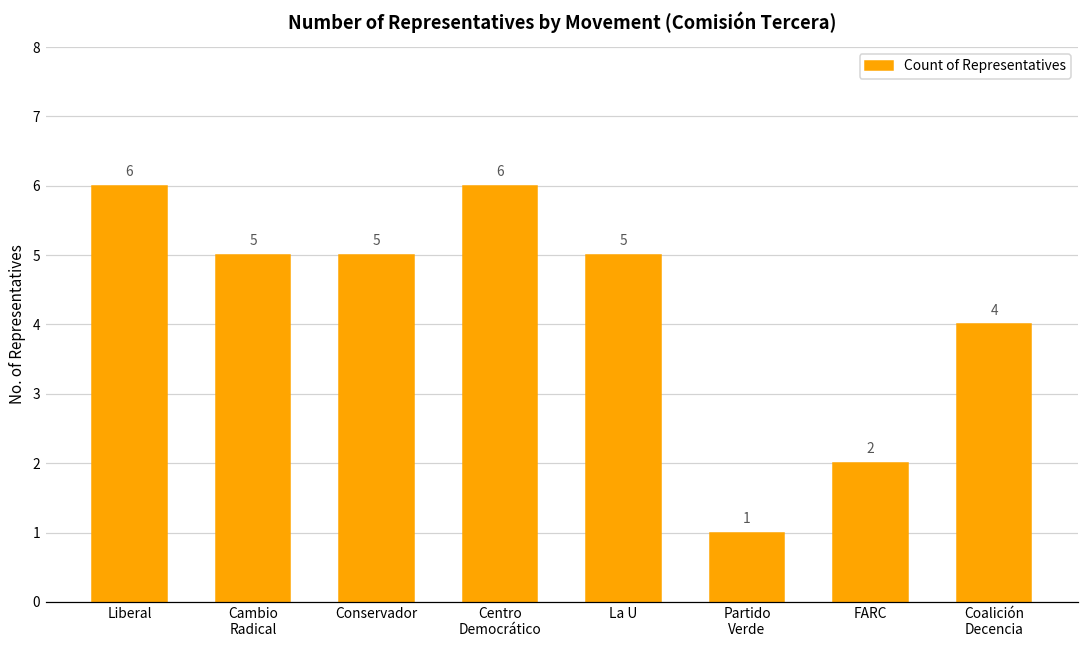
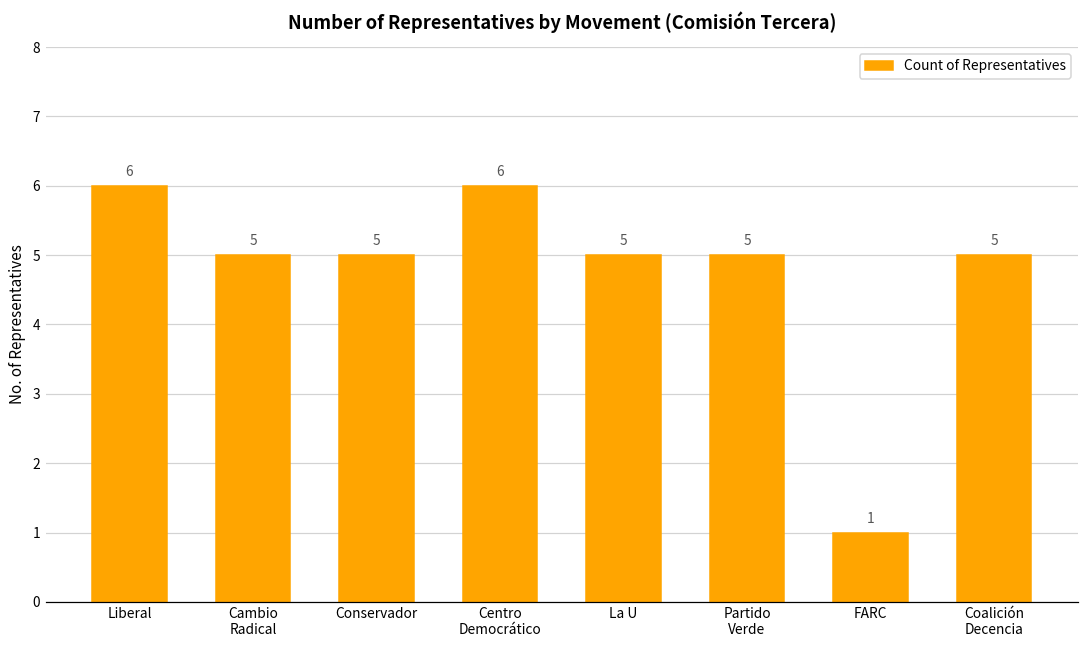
Partido Verde: 1 -> 5
FARC: 2 -> 1
Coalición Decencia: 4 -> 5
